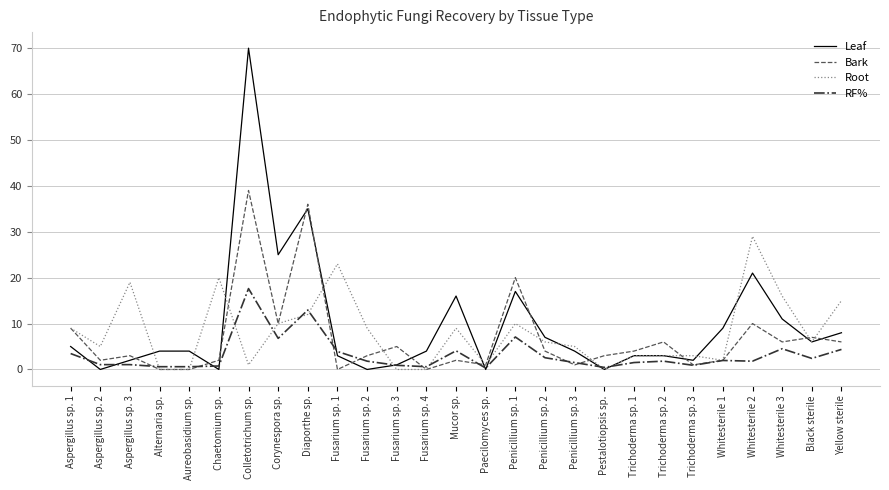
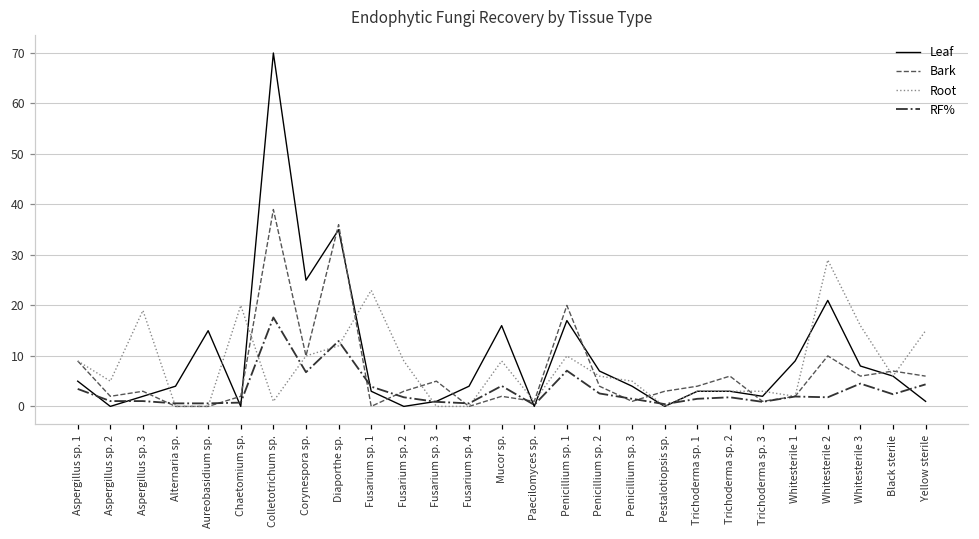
Leaf, Aureobasidium sp.: 4 -> 15
Leaf, Whitesterile 3: 11 -> 8
Leaf, Yellow sterile: 8 -> 1
